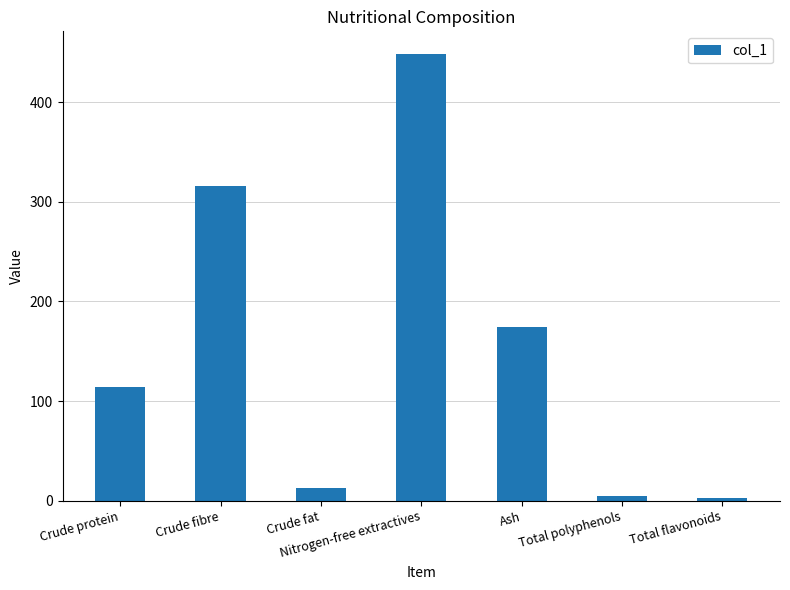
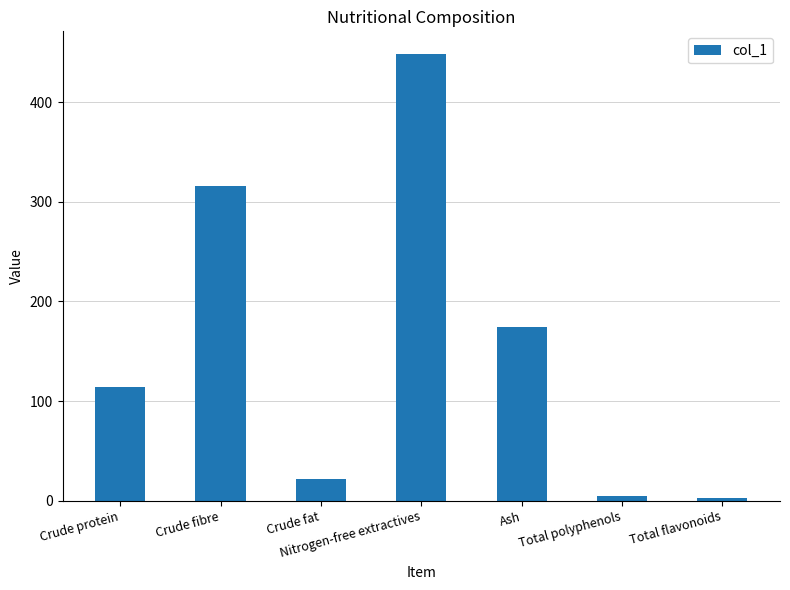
Crude fat: 10 -> 20
